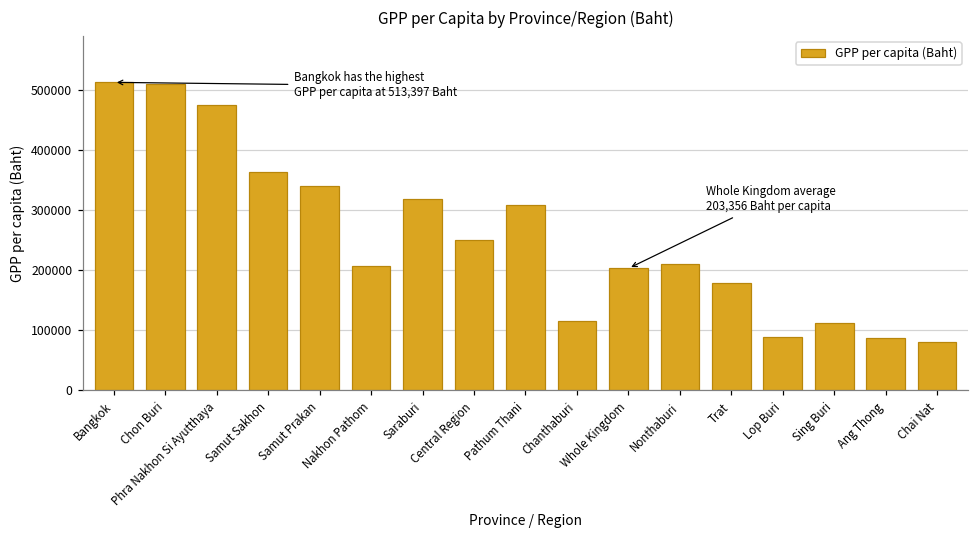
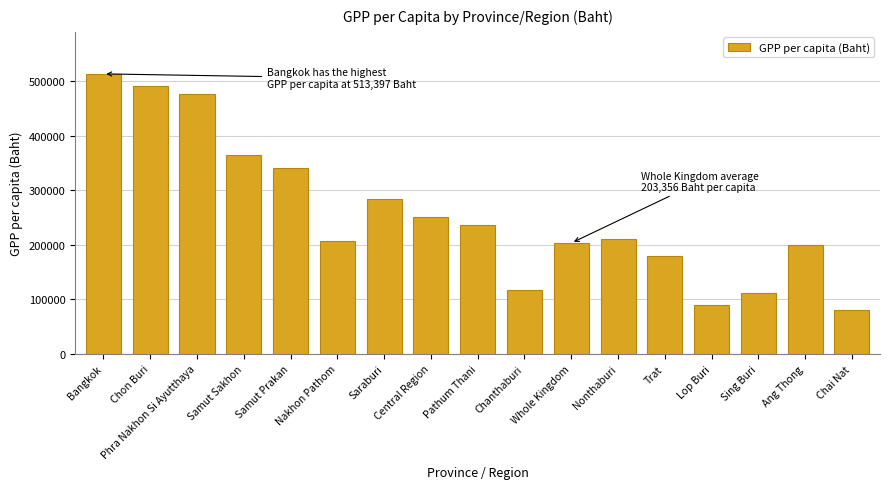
Chon Buri: 510000 -> 490000
Saraburi: 320000 -> 280000
Pathum Thani: 310000 -> 240000
Ang Thong: 90000 -> 200000
